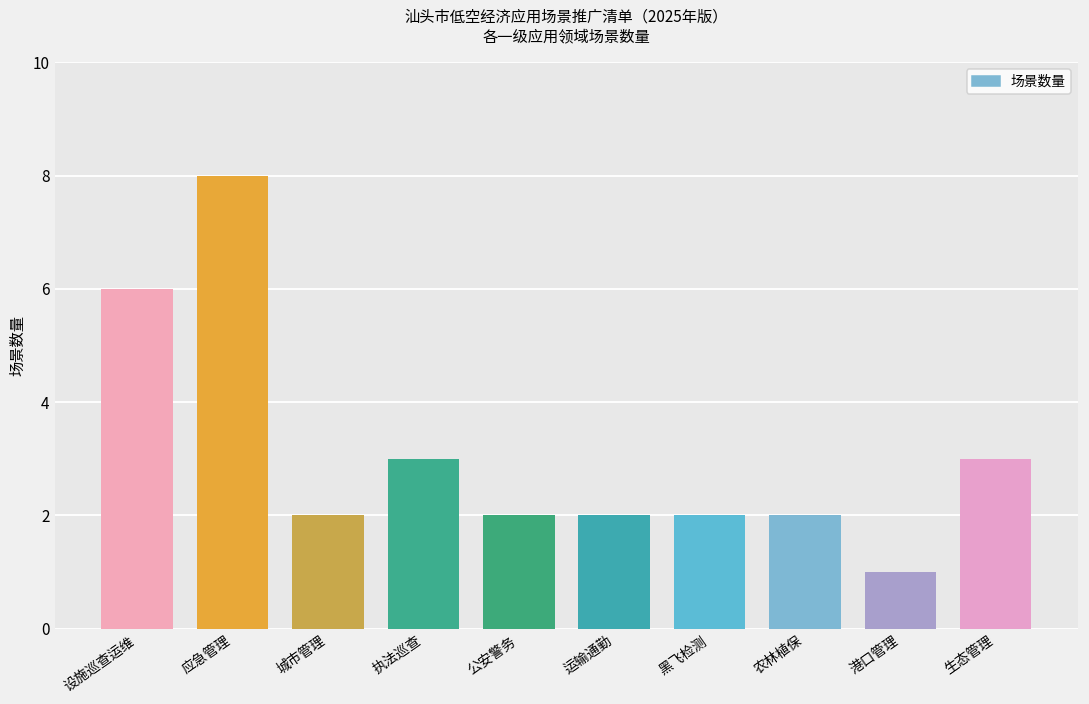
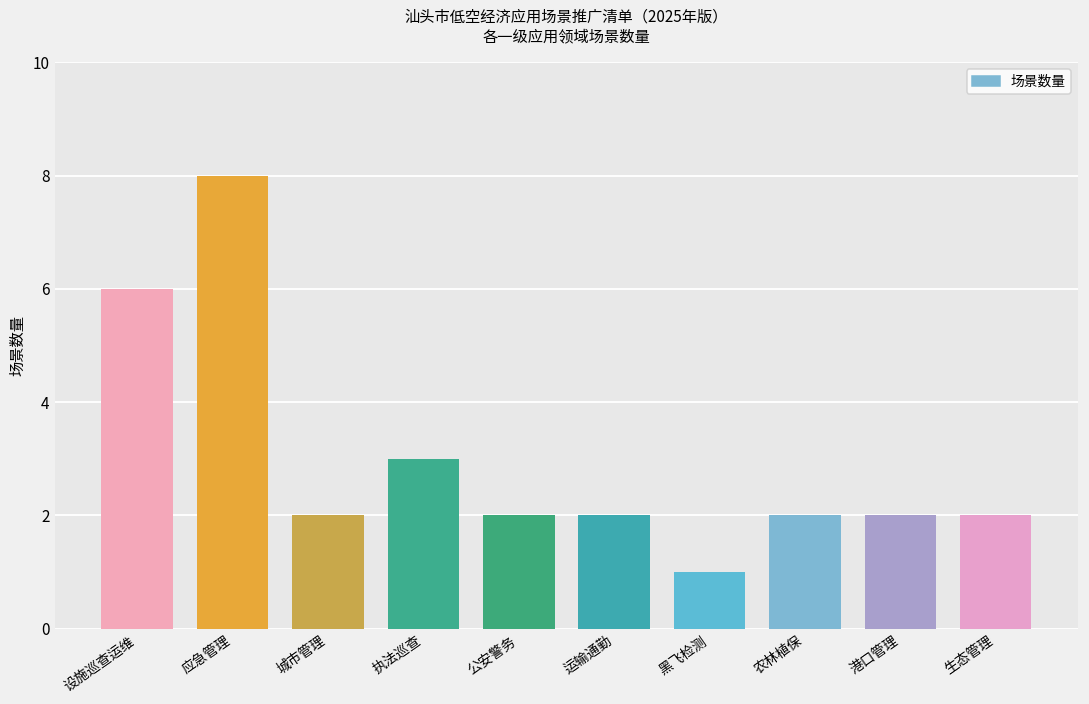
黑飞检测: 2 -> 1
港口管理: 1 -> 2
生态管理: 3 -> 2
